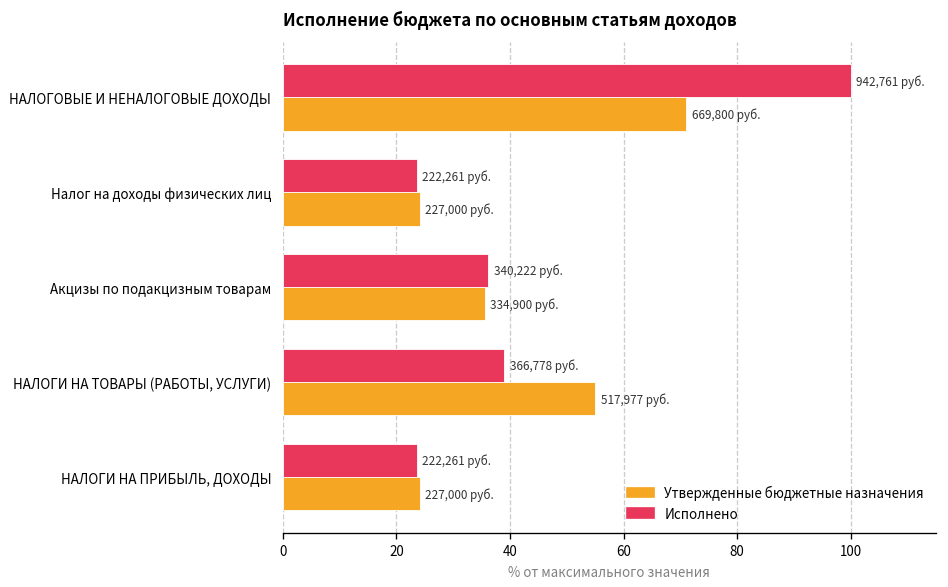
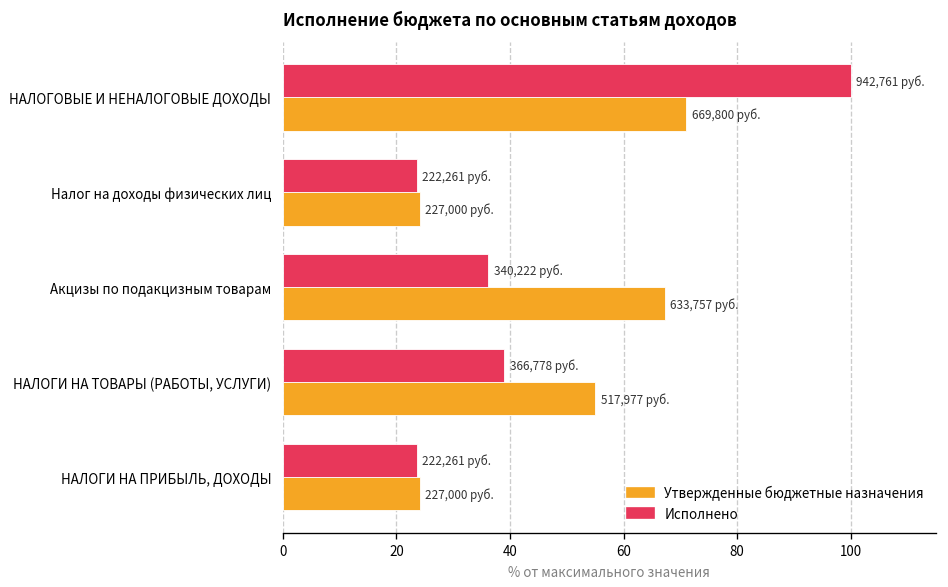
Утвержденные бюджетные назначения, Акцизы по подакцизным товарам: 334,900 -> 633,757
